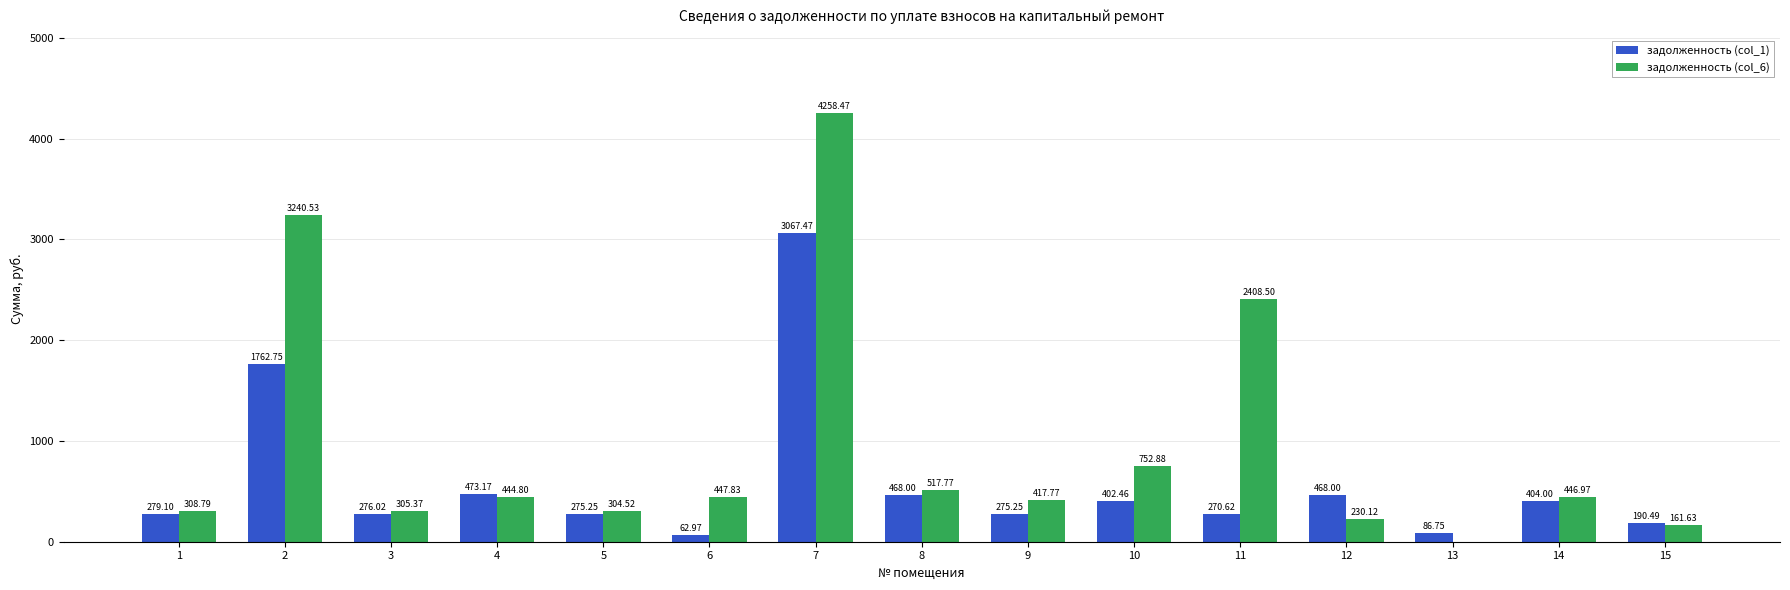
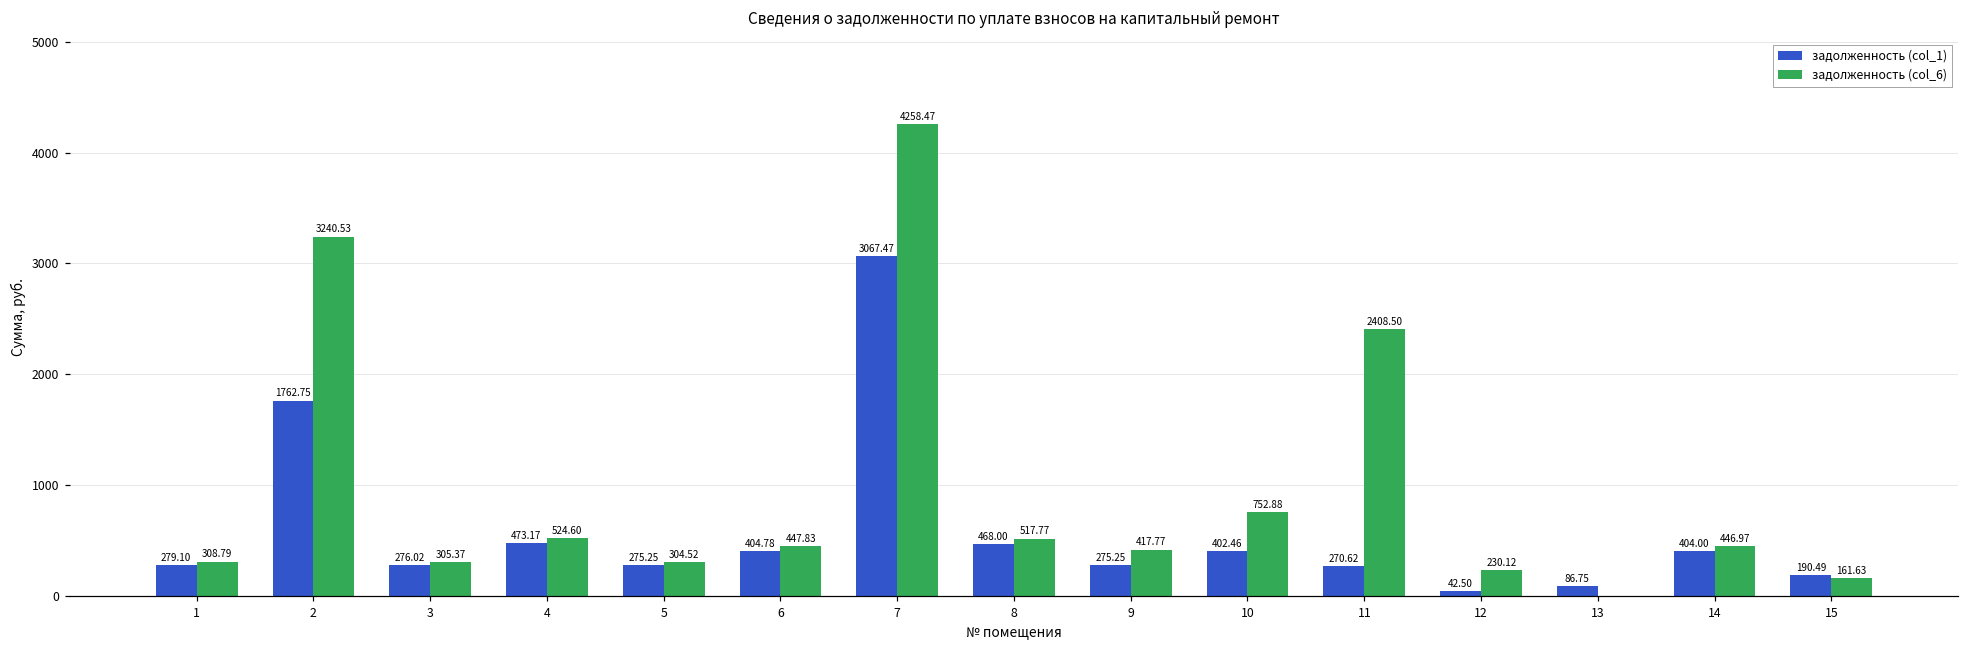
задолженность (col_6), 4: 444.80 -> 524.60
задолженность (col_1), 6: 62.97 -> 404.78
задолженность (col_1), 12: 468.00 -> 42.50
